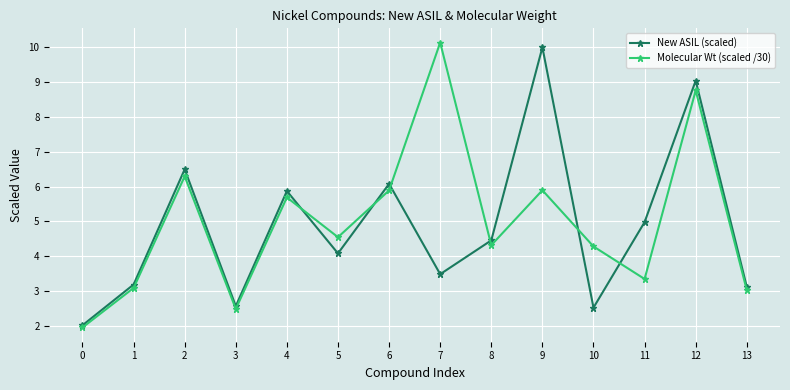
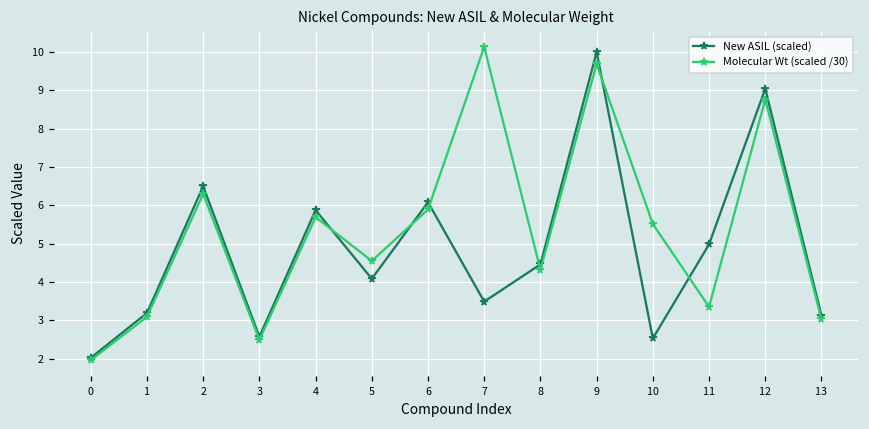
Molecular Wt (scaled /30), 9: 5.9 -> 9.7
Molecular Wt (scaled /30), 10: 4.3 -> 5.5
